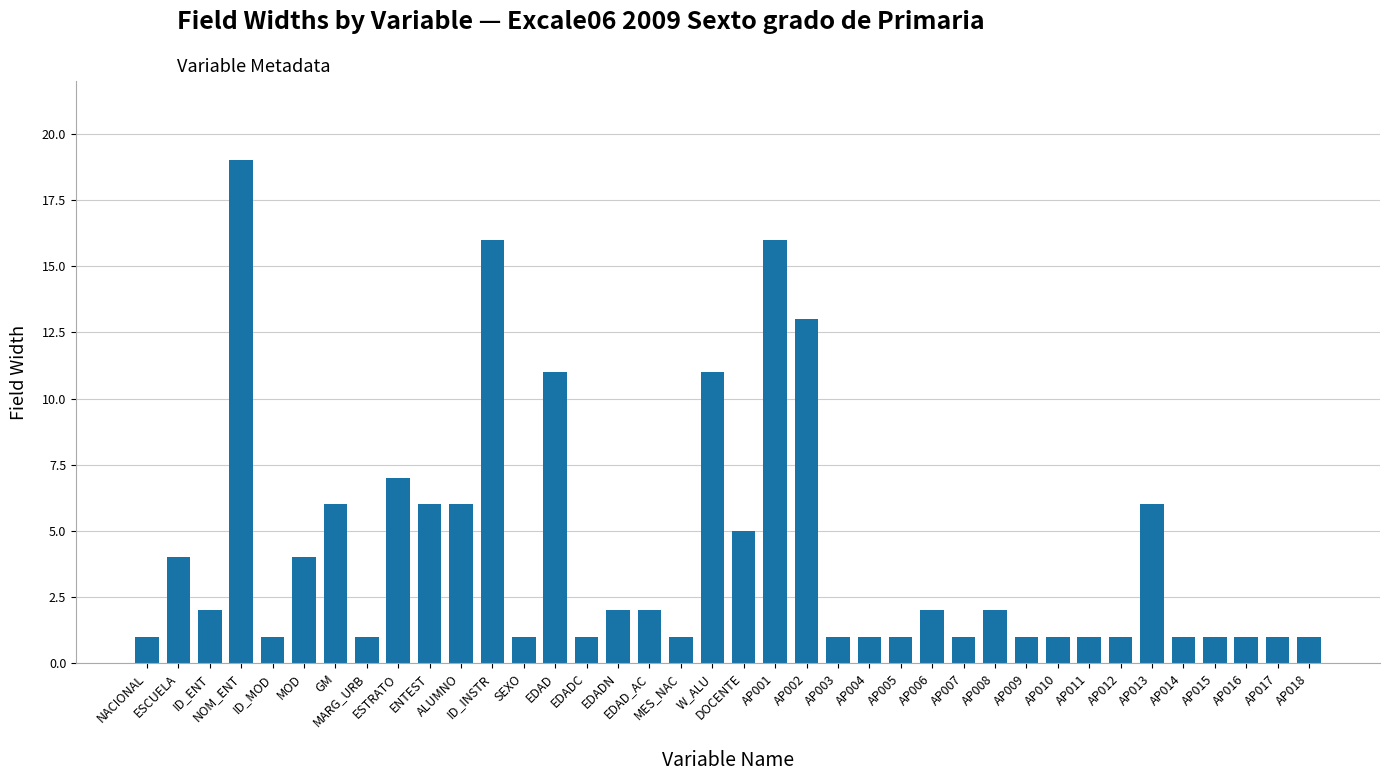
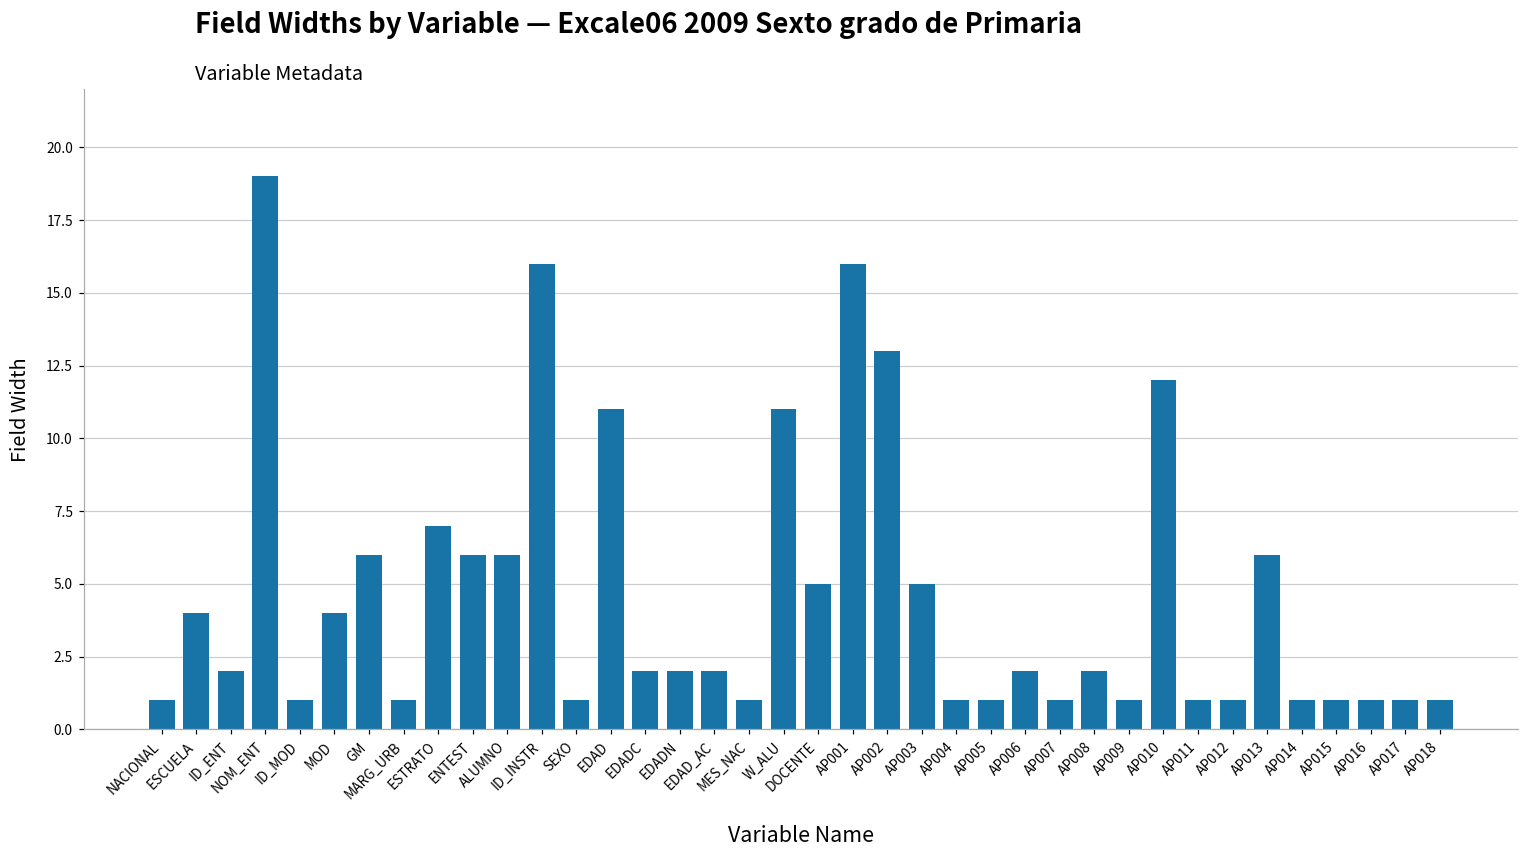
EDADC: 1 -> 2
AP003: 1 -> 5
AP010: 1 -> 12
